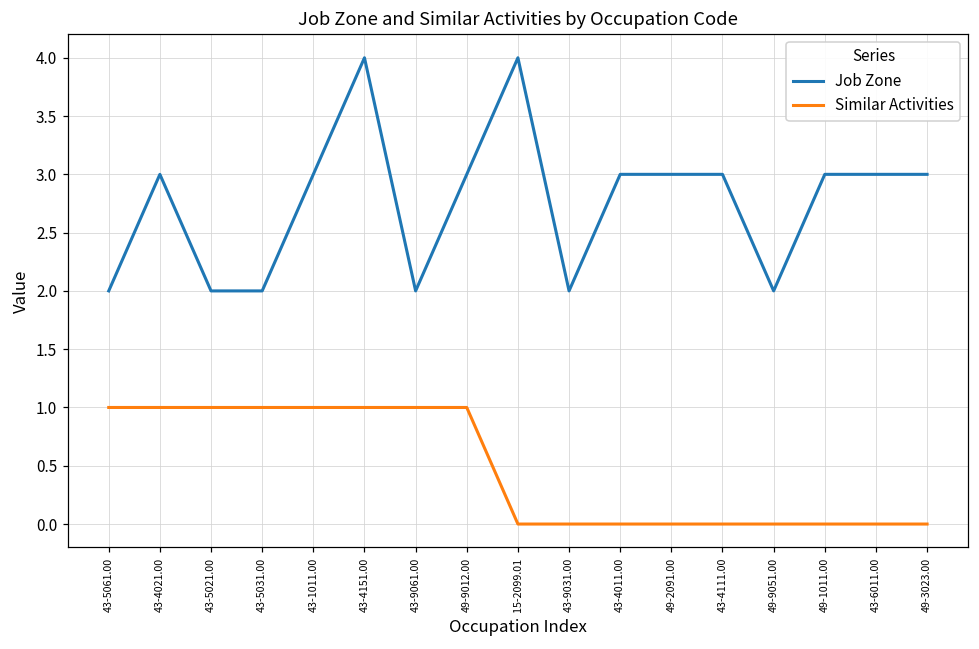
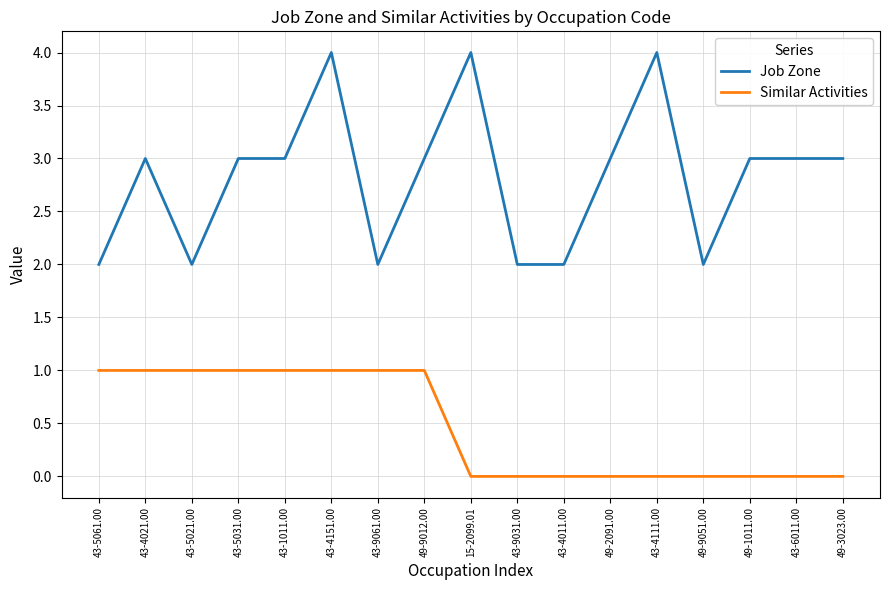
Job Zone, 43-5031.00: 2 -> 3
Job Zone, 43-4011.00: 3 -> 2
Job Zone, 43-4111.00: 3 -> 4
